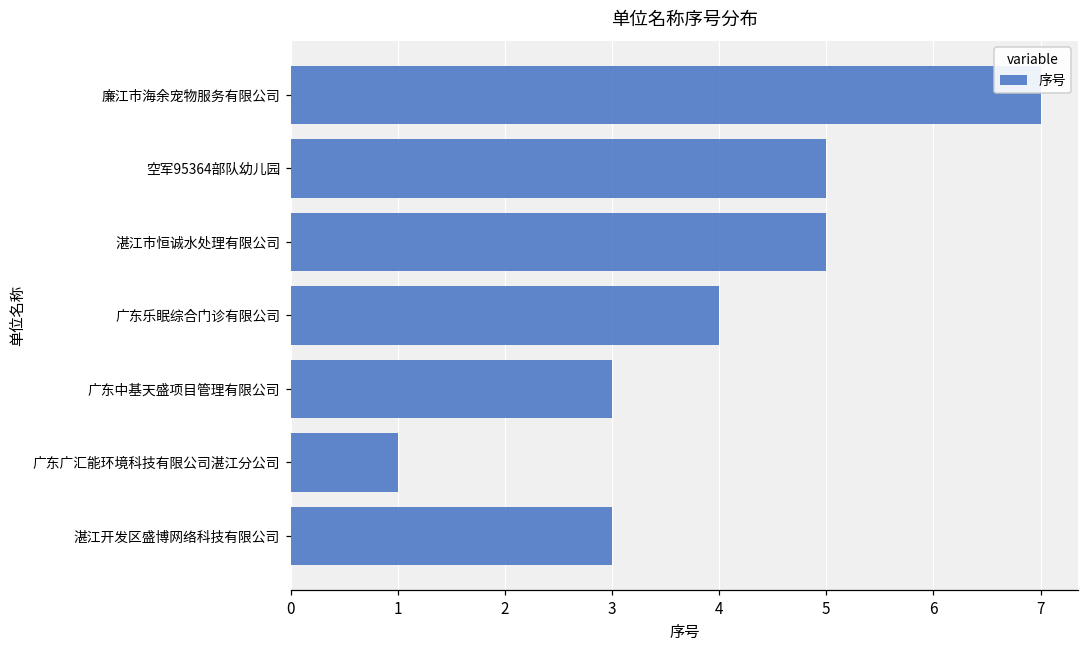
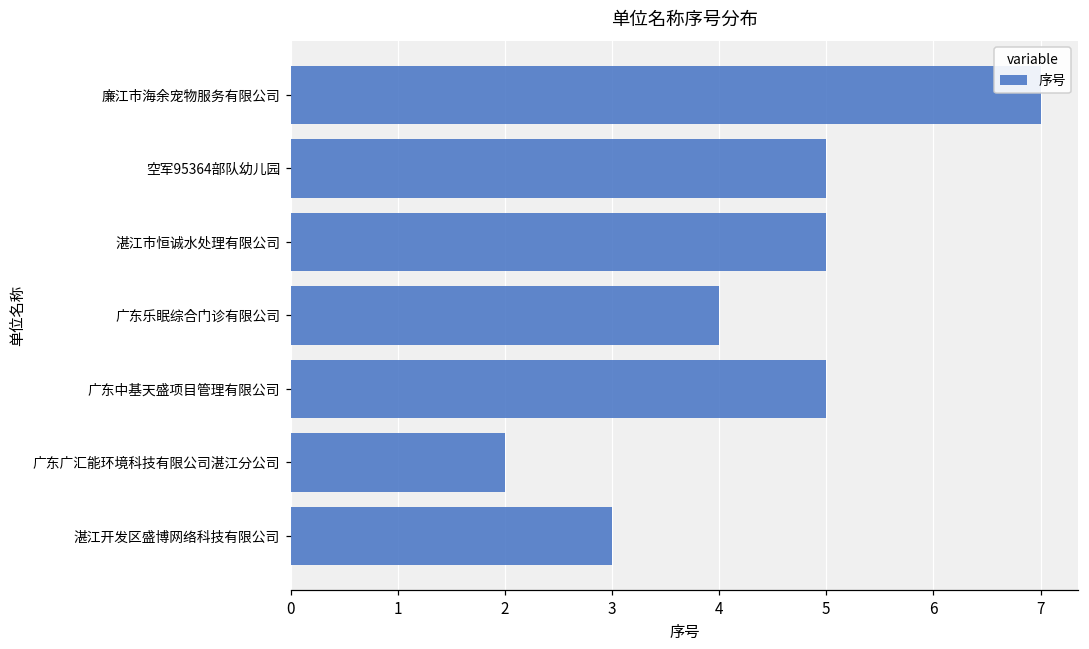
广东中基天盛项目管理有限公司: 3 -> 5
广东广汇能环境科技有限公司湛江分公司: 1 -> 2
